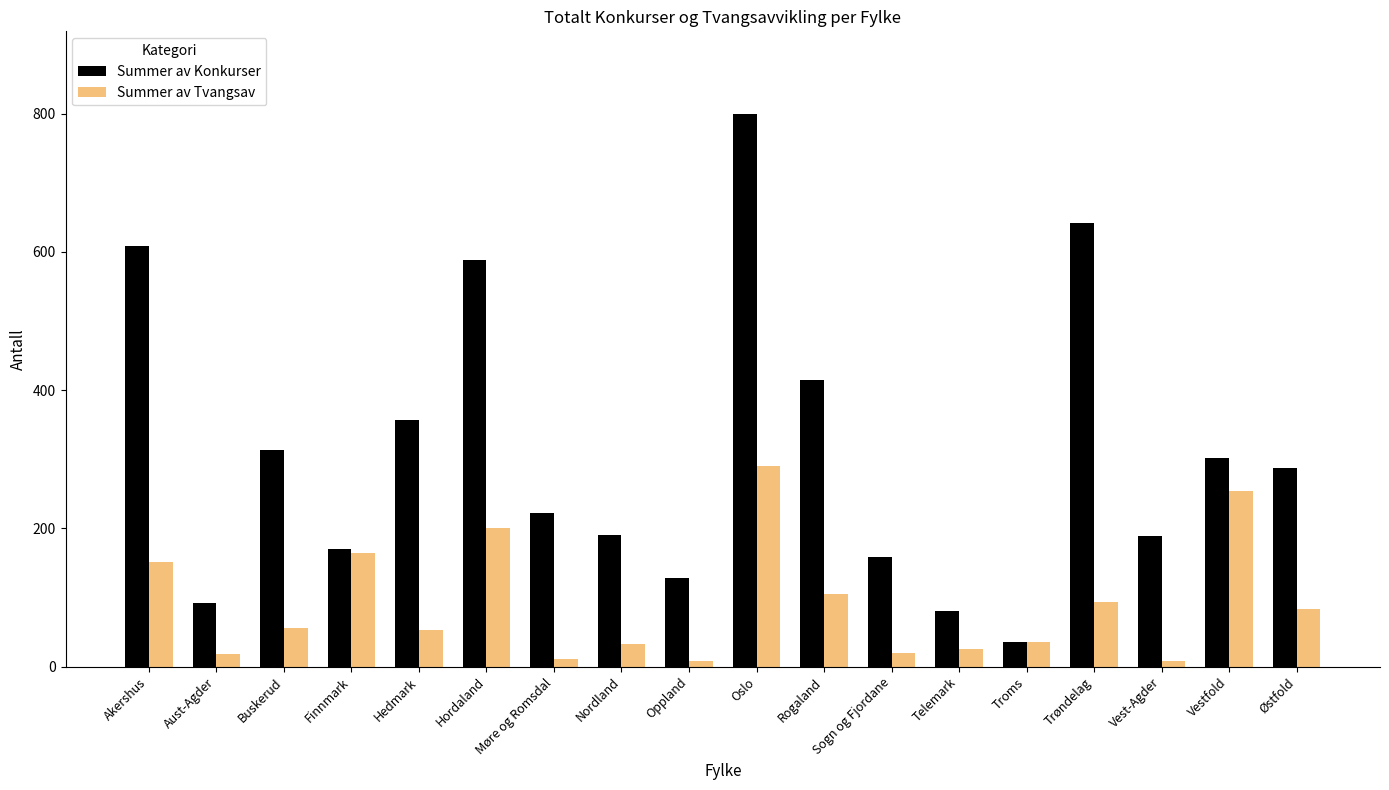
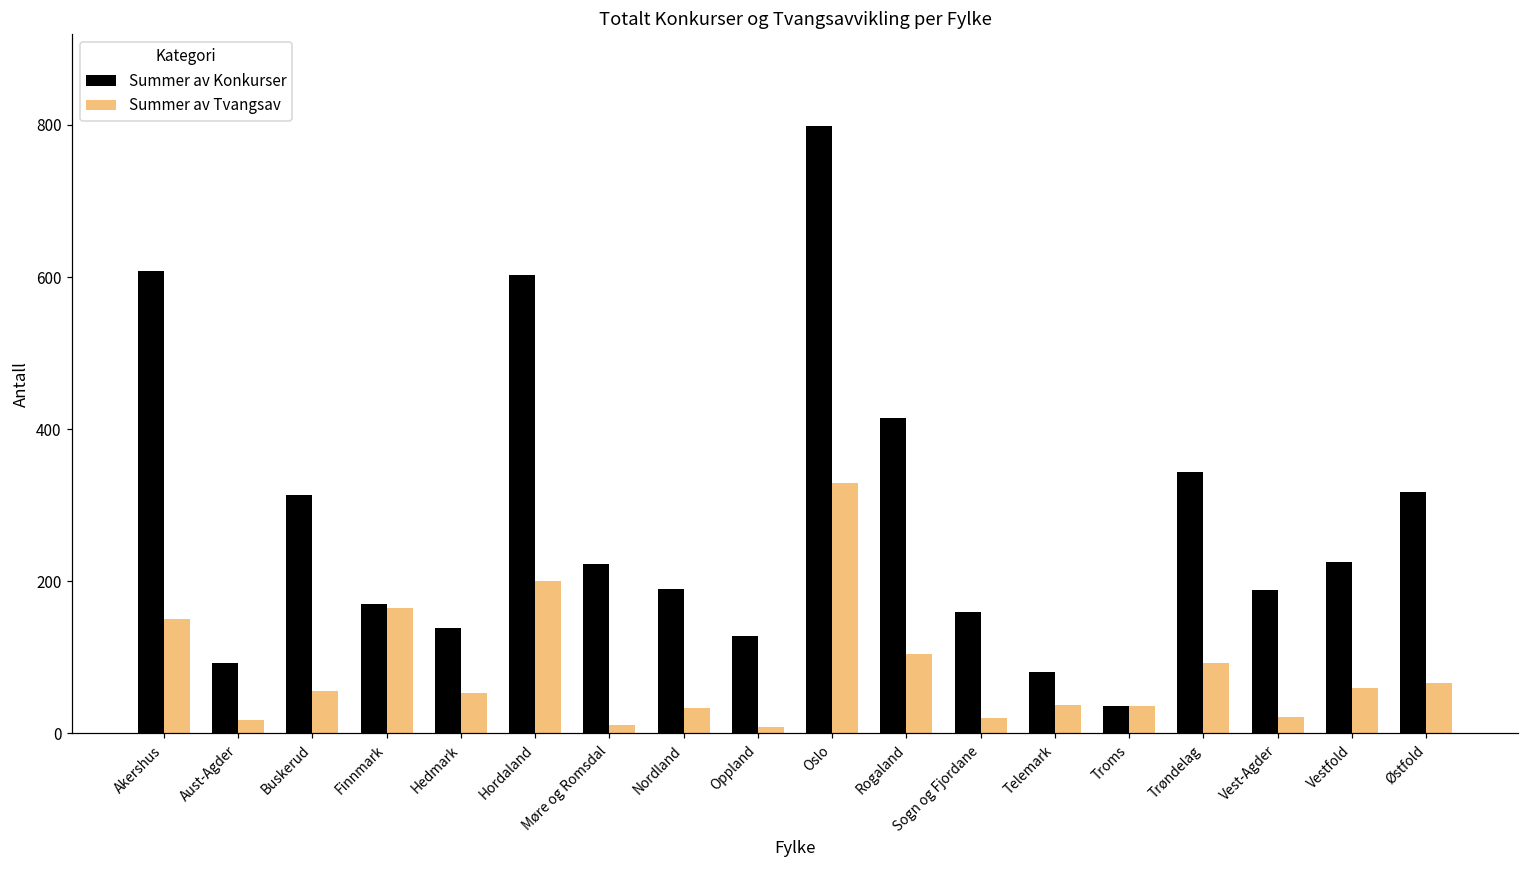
Summer av Konkurser, Hedmark: 360 -> 140
Summer av Konkurser, Hordaland: 590 -> 600
Summer av Tvangsav, Oslo: 290 -> 330
Summer av Tvangsav, Telemark: 30 -> 40
Summer av Konkurser, Trøndelag: 640 -> 340
Summer av Tvangsav, Vest-Agder: 10 -> 20
Summer av Konkurser, Vestfold: 300 -> 230
Summer av Tvangsav, Vestfold: 250 -> 60
Summer av Konkurser, Østfold: 290 -> 320
Summer av Tvangsav, Østfold: 80 -> 70
